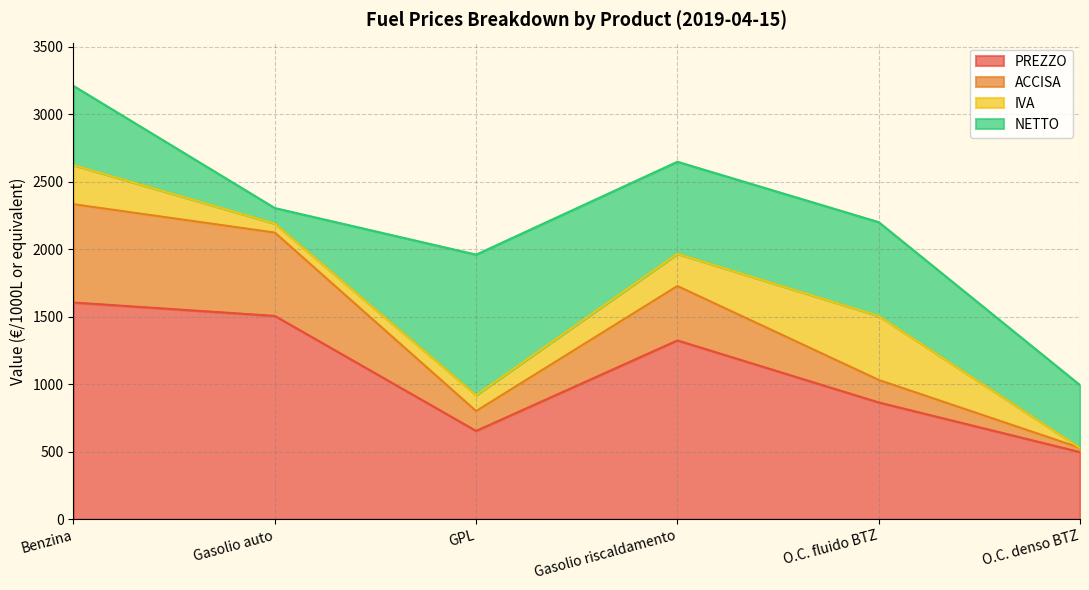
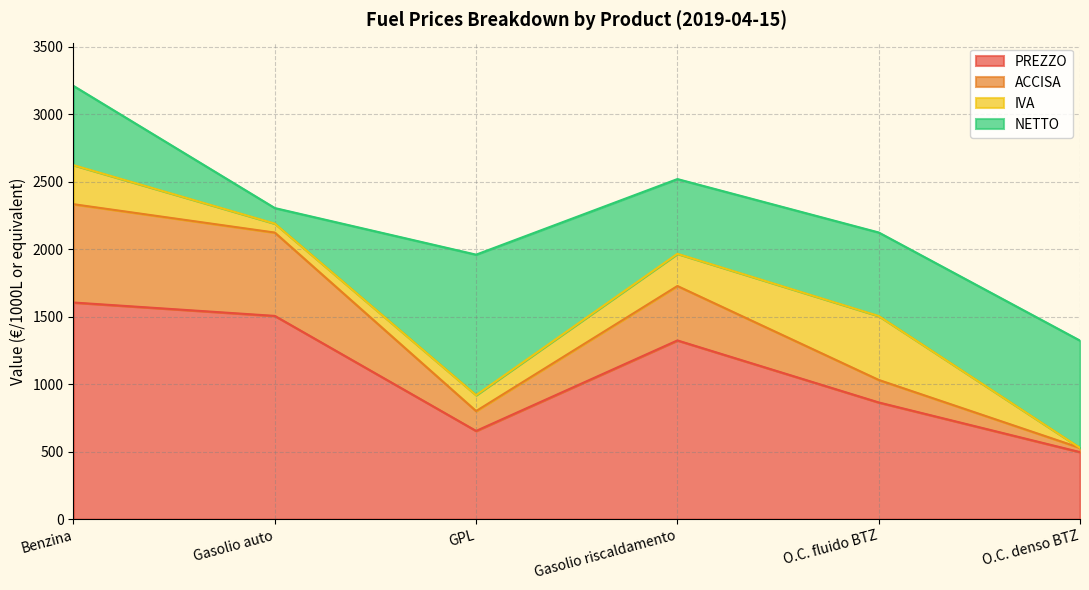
NETTO, Gasolio riscaldamento: 680 -> 550
NETTO, O.C. fluido BTZ: 700 -> 620
NETTO, O.C. denso BTZ: 460 -> 790
